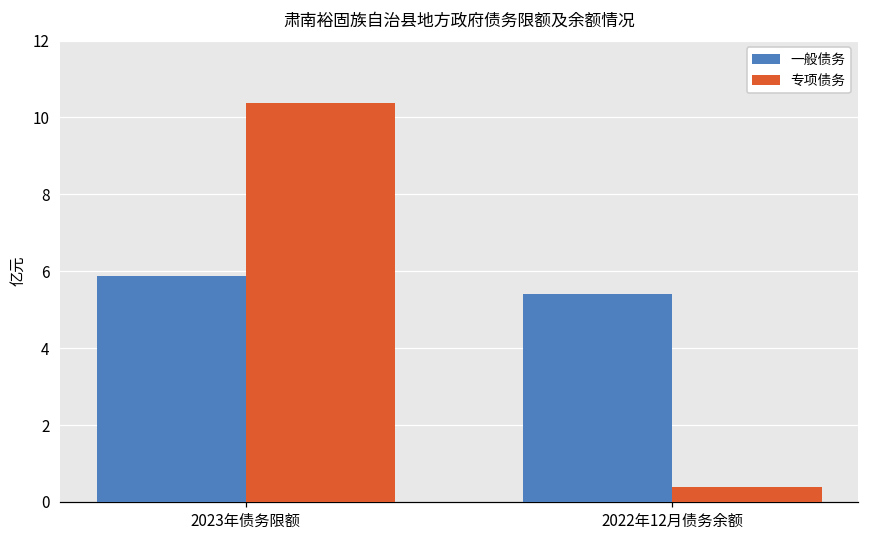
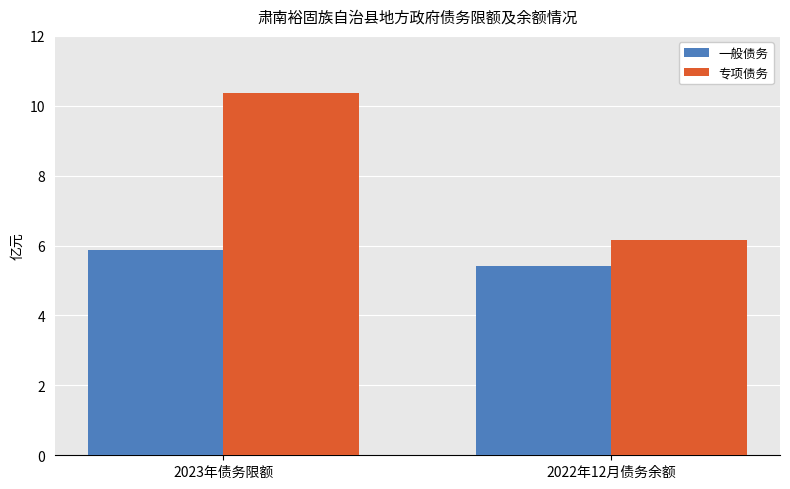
专项债务, 2022年12月债务余额: 0.4 -> 6.2
